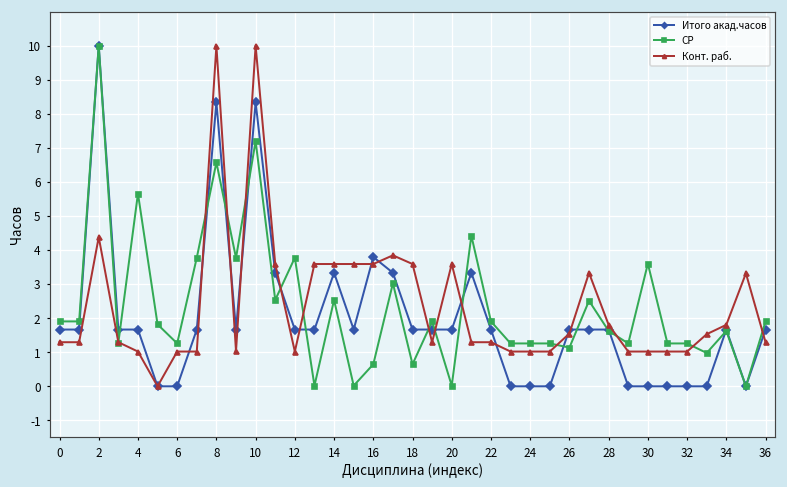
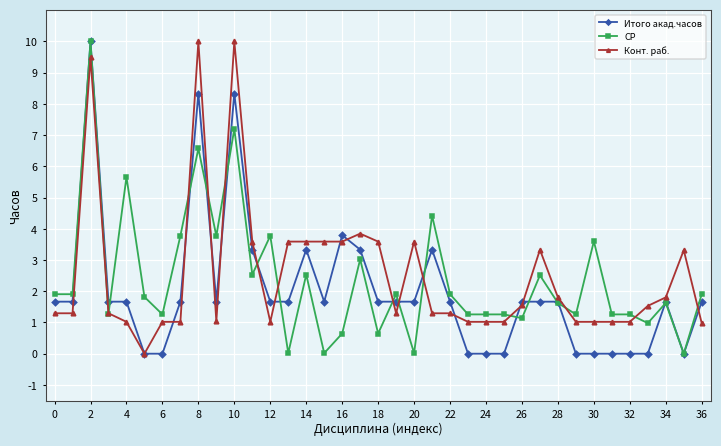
Конт. раб., 2: 4.4 -> 9.5
Конт. раб., 36: 1.3 -> 1.0
